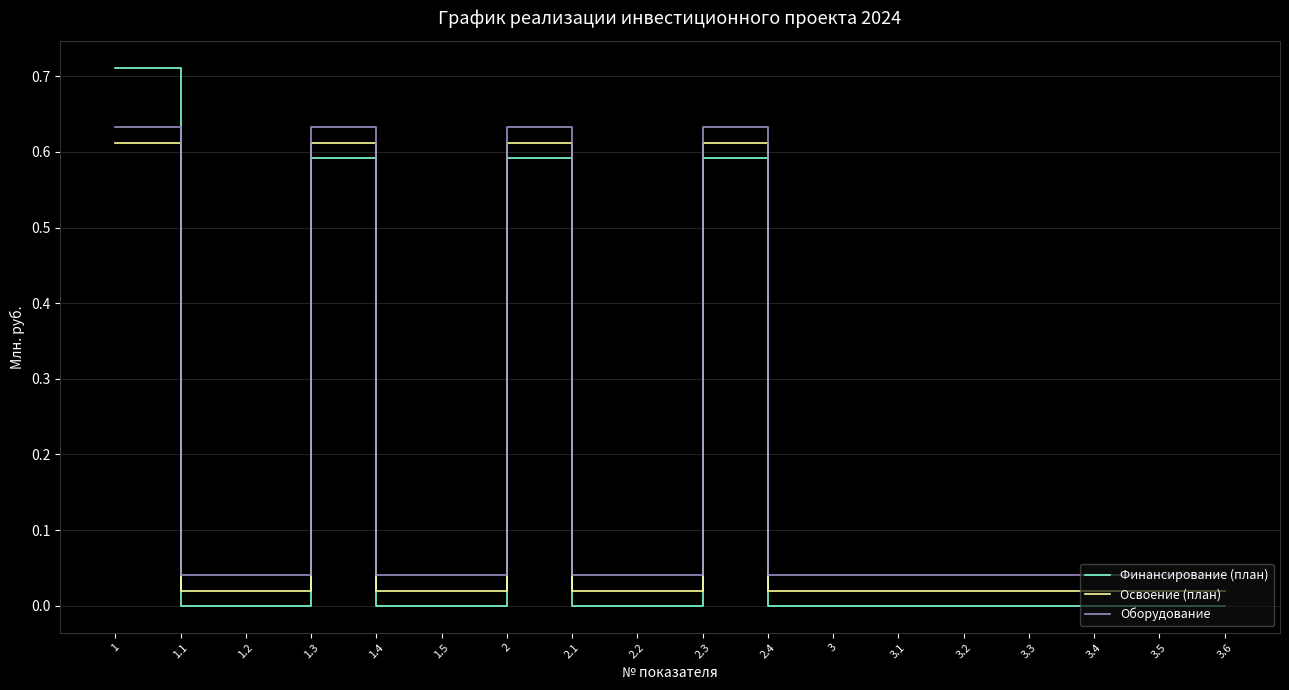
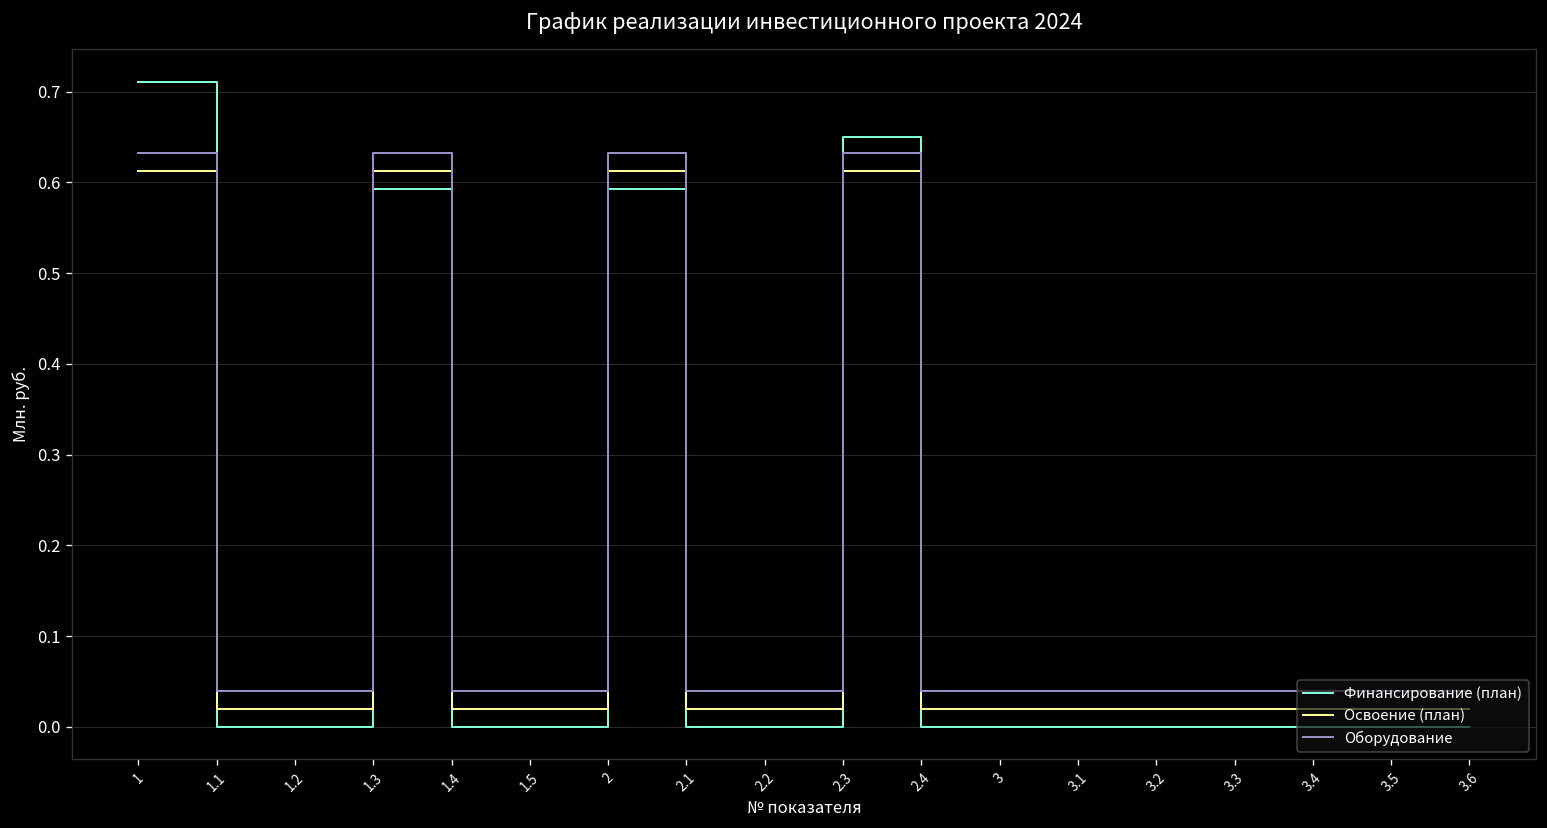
Финансирование (план), 2.3: 0.59 -> 0.65
